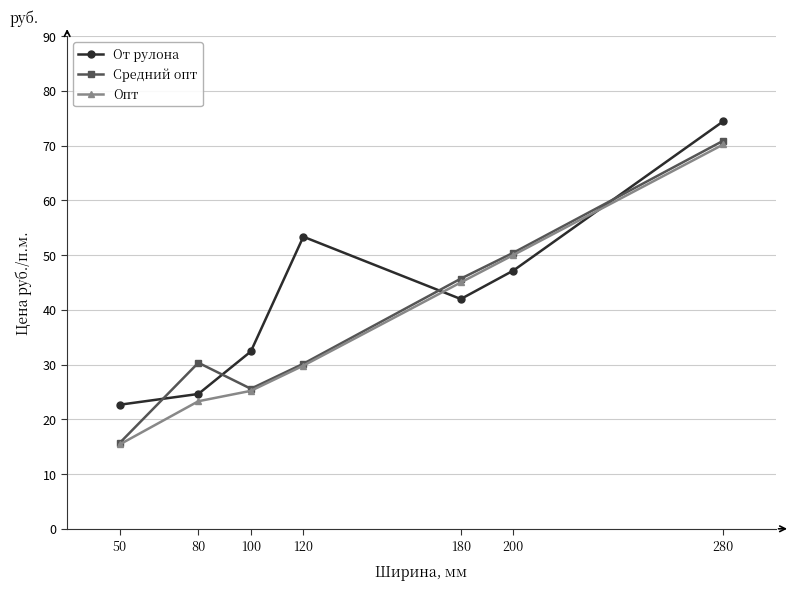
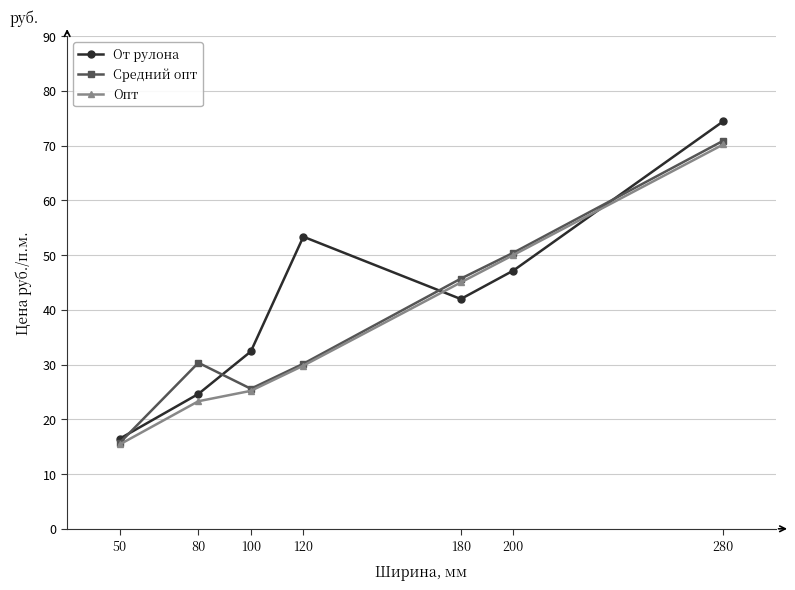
От рулона, 50: 23 -> 16
